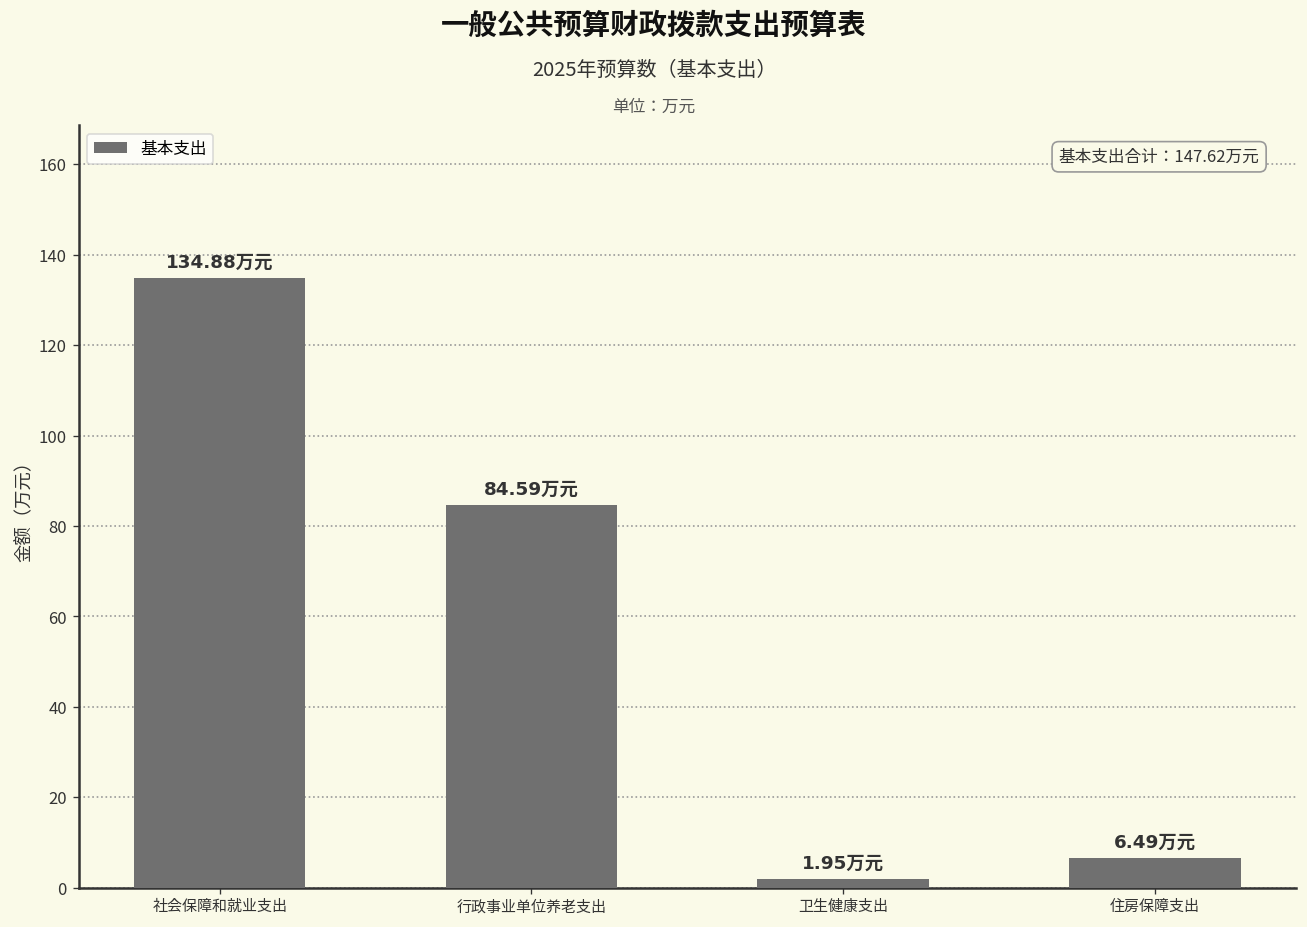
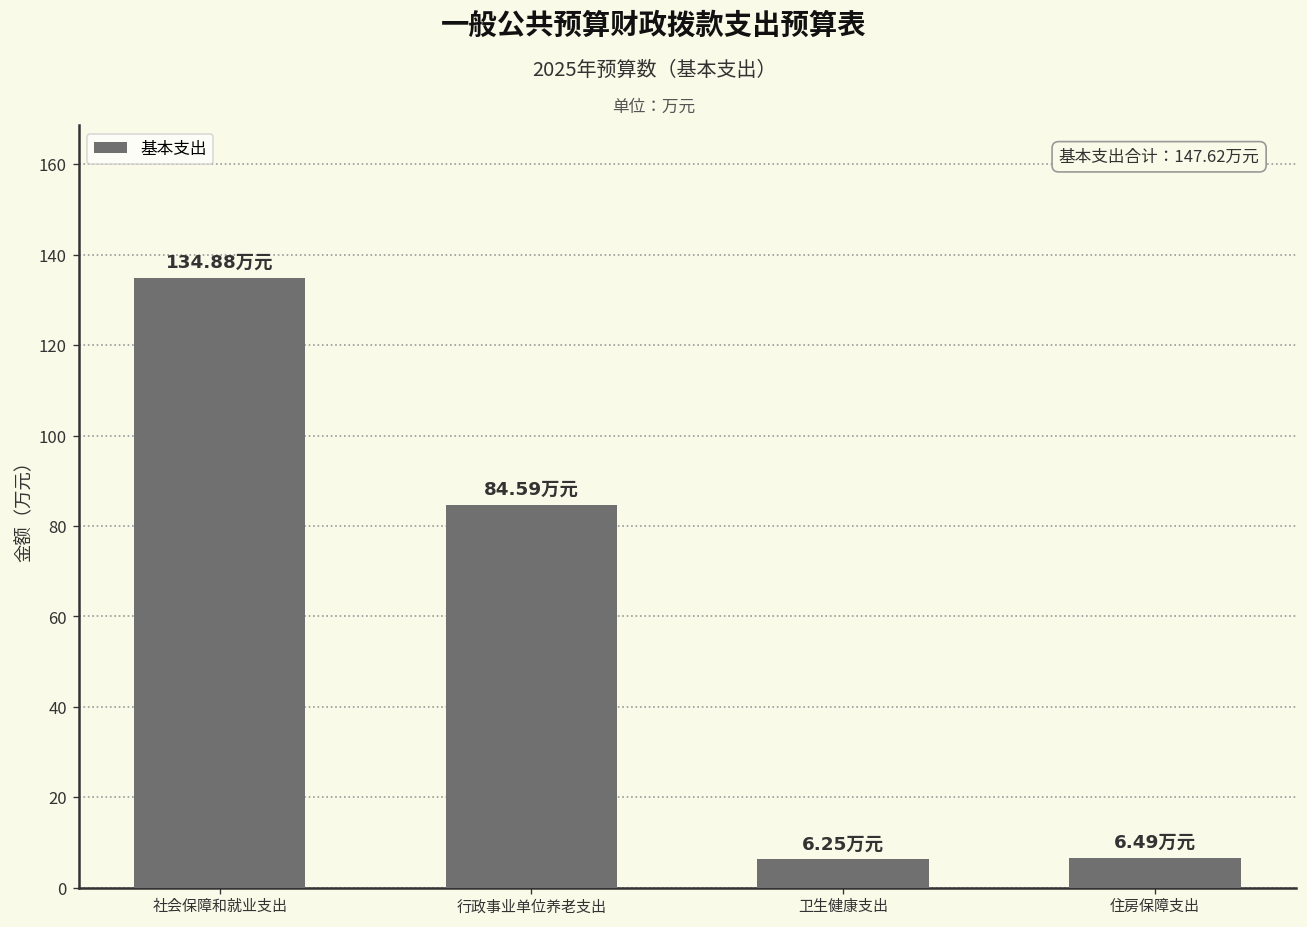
卫生健康支出: 1.95 -> 6.25
